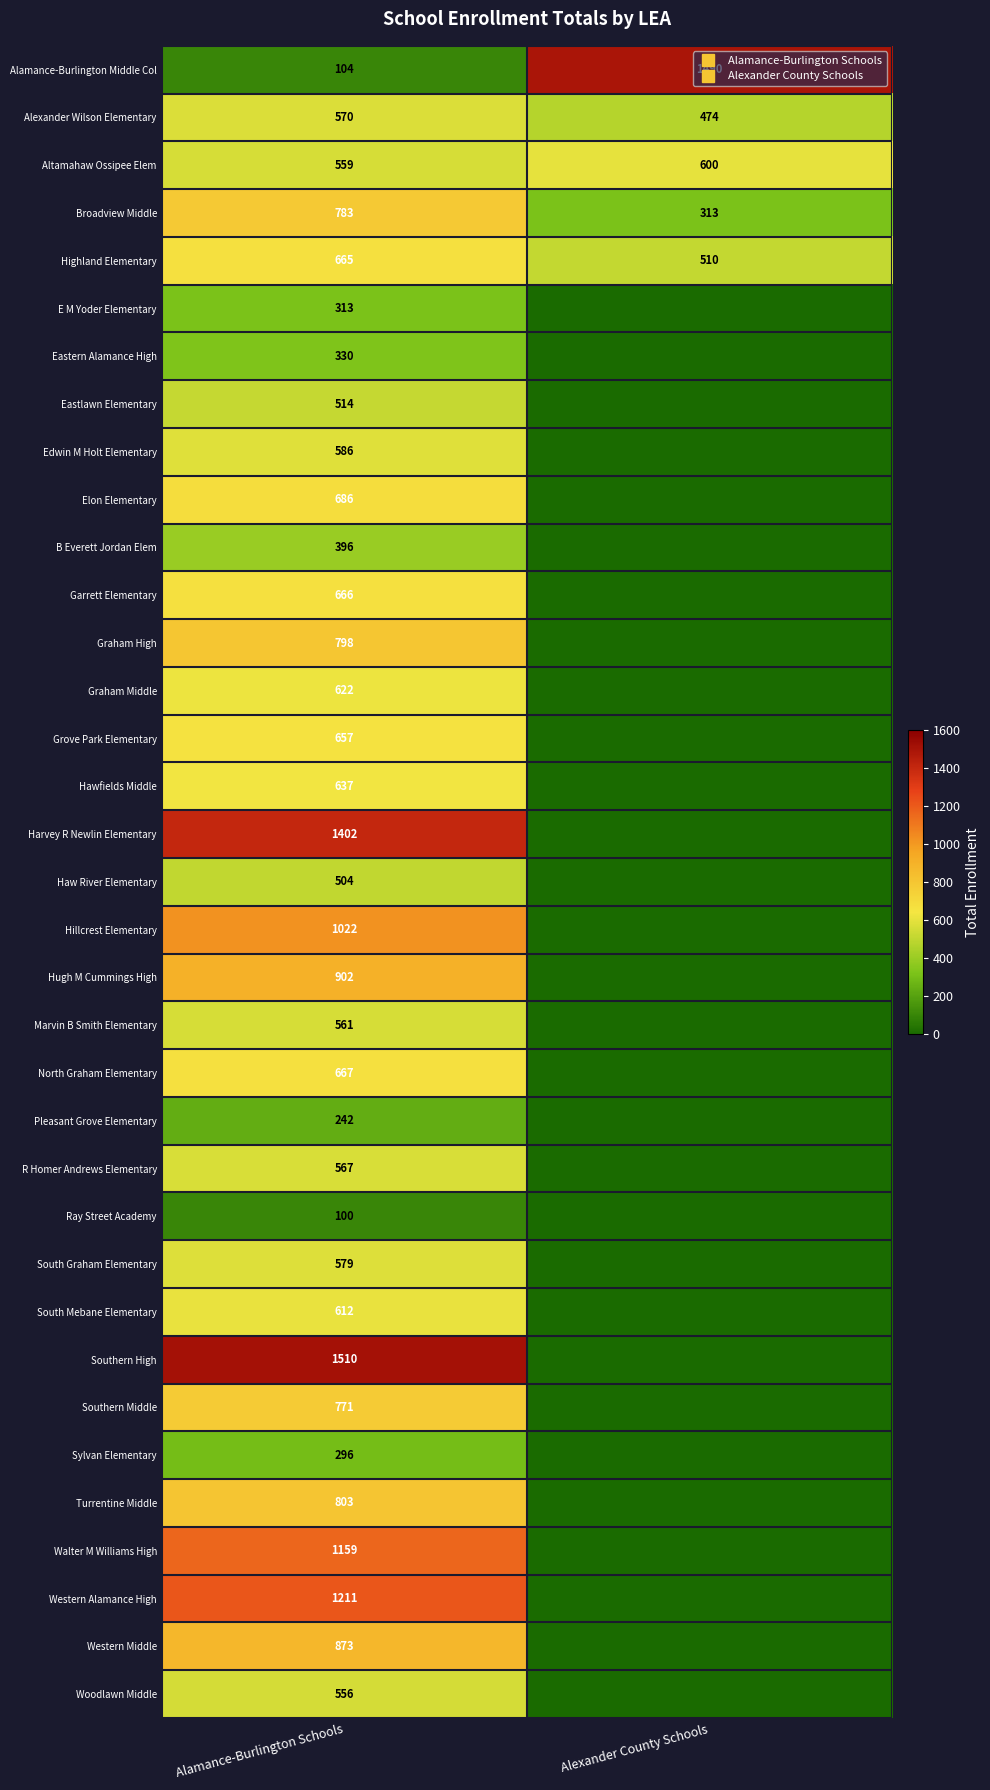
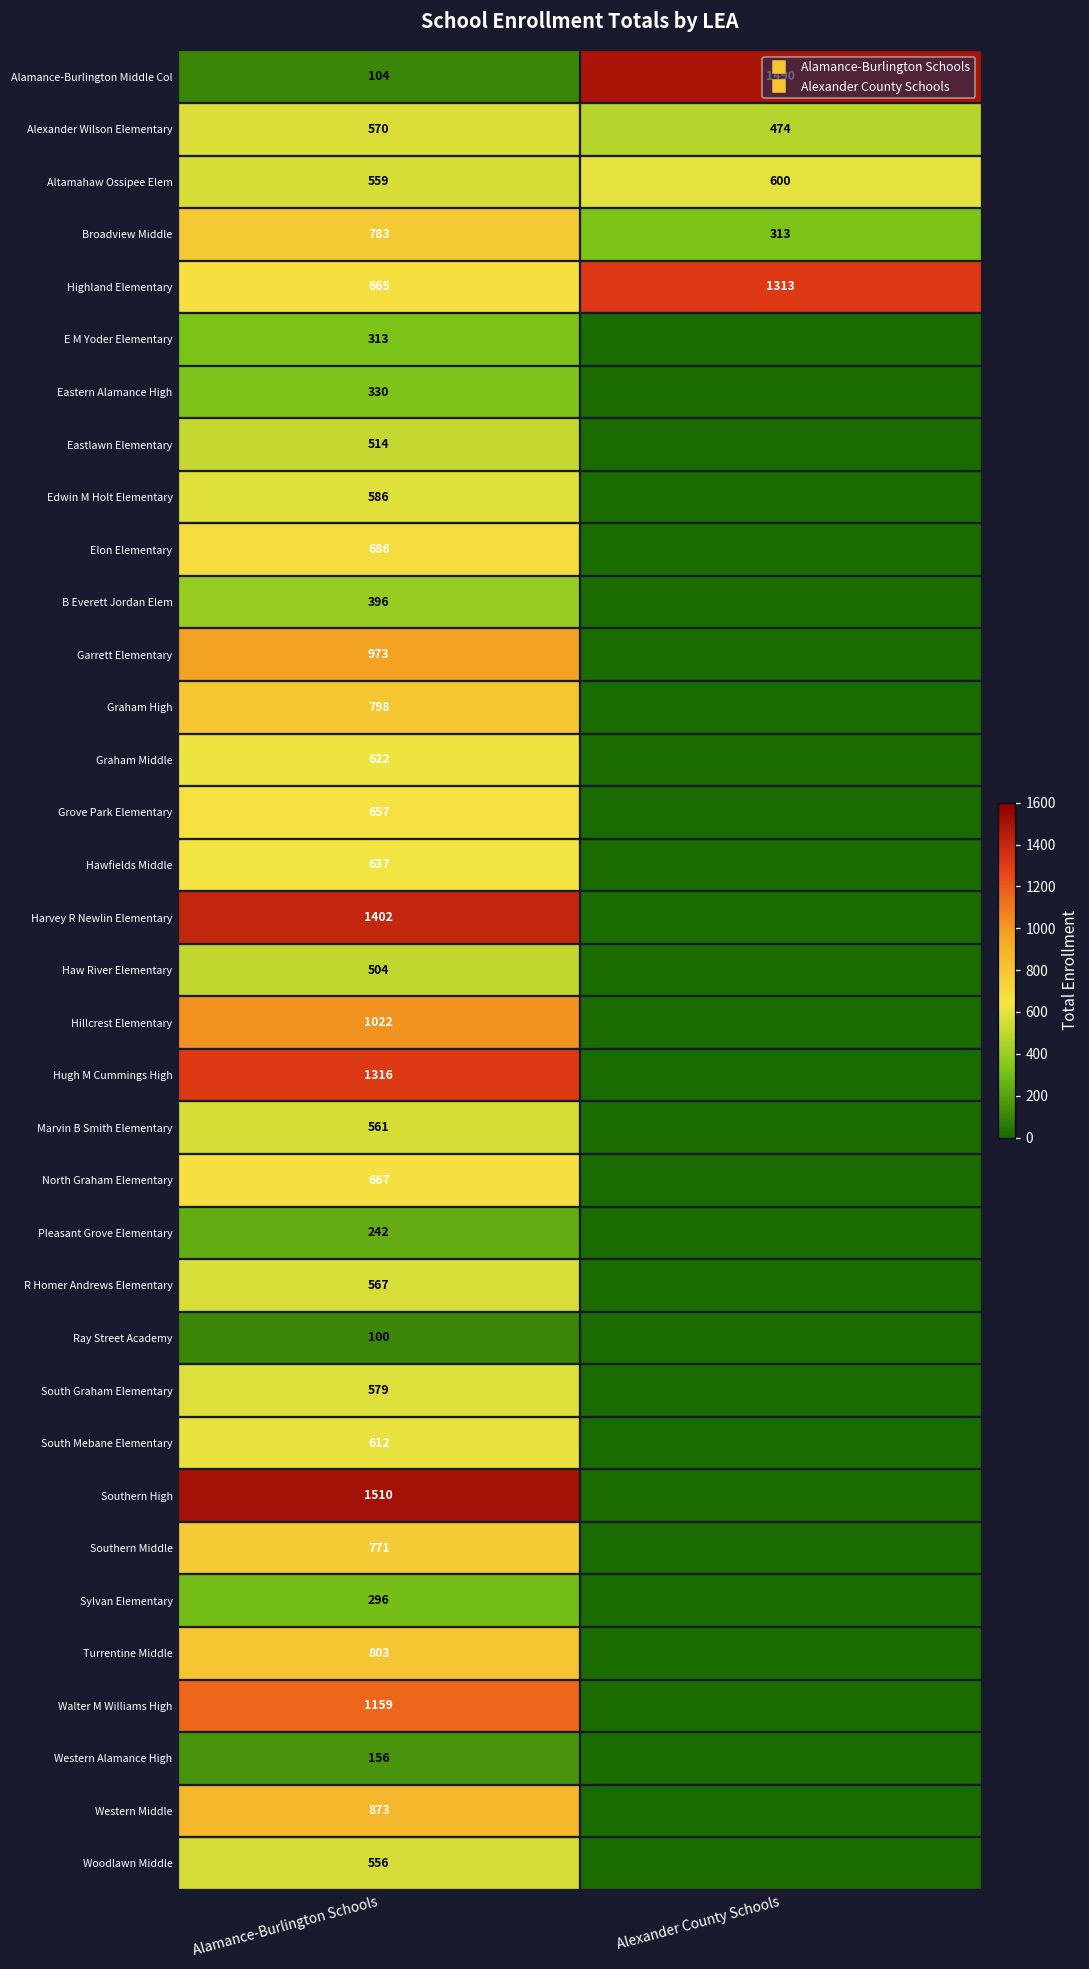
Highland Elementary, Alexander County Schools: 510 -> 1313
Garrett Elementary, Alamance-Burlington Schools: 666 -> 973
Hugh M Cummings High, Alamance-Burlington Schools: 902 -> 1316
Western Alamance High, Alamance-Burlington Schools: 1211 -> 156
